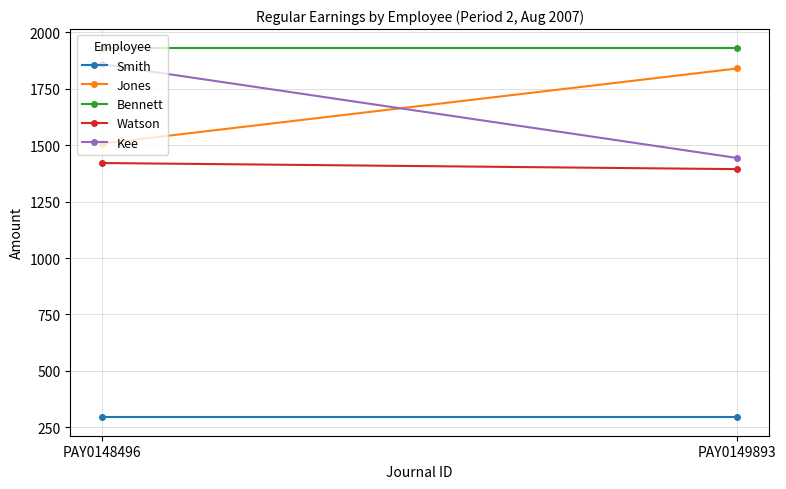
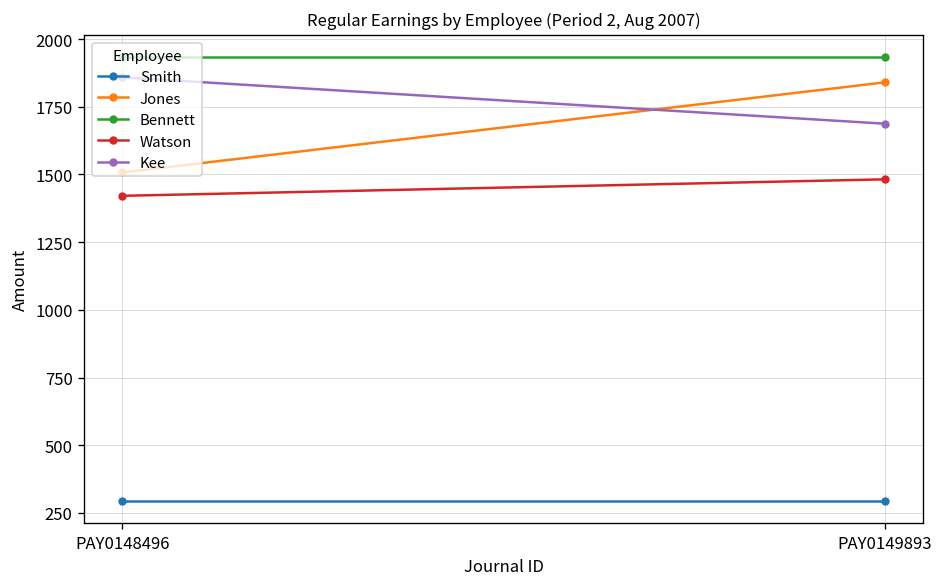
Watson, PAY0149893: 1390 -> 1480
Kee, PAY0149893: 1440 -> 1690
